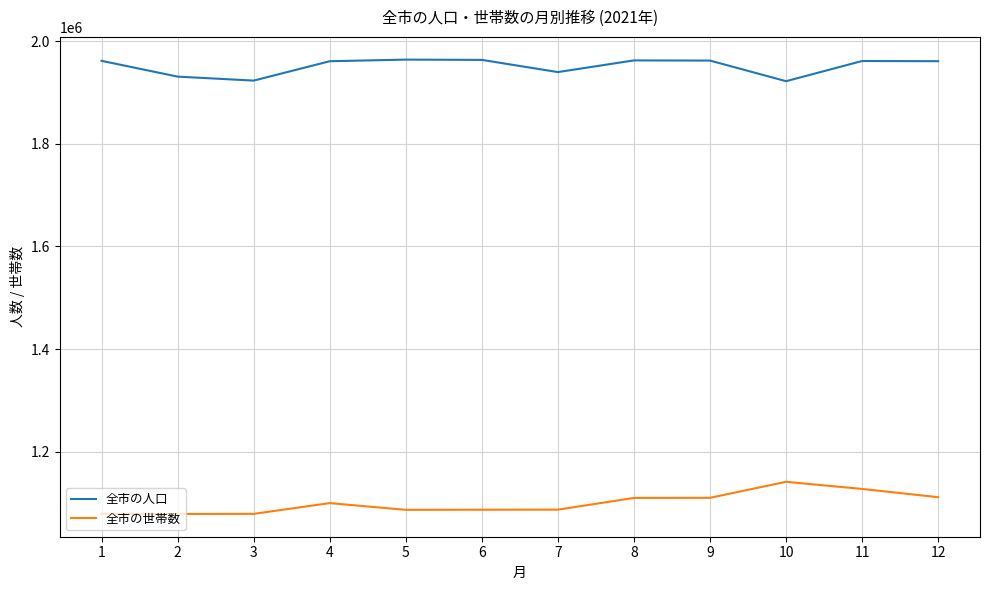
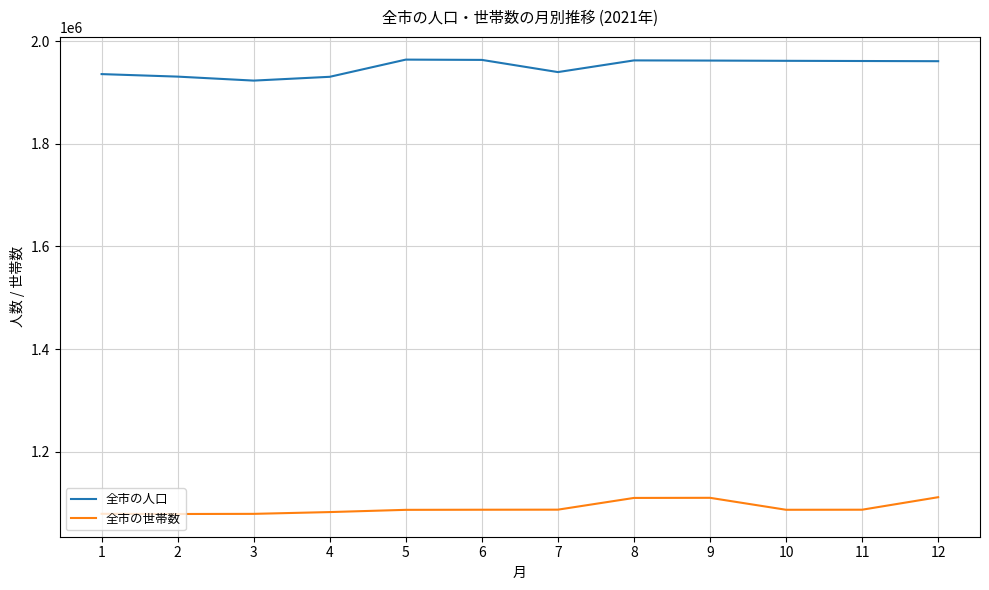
全市の人口, 1: 1960000 -> 1940000
全市の人口, 4: 1960000 -> 1930000
全市の世帯数, 4: 1100000 -> 1080000
全市の人口, 10: 1920000 -> 1960000
全市の世帯数, 10: 1140000 -> 1090000
全市の世帯数, 11: 1130000 -> 1090000
